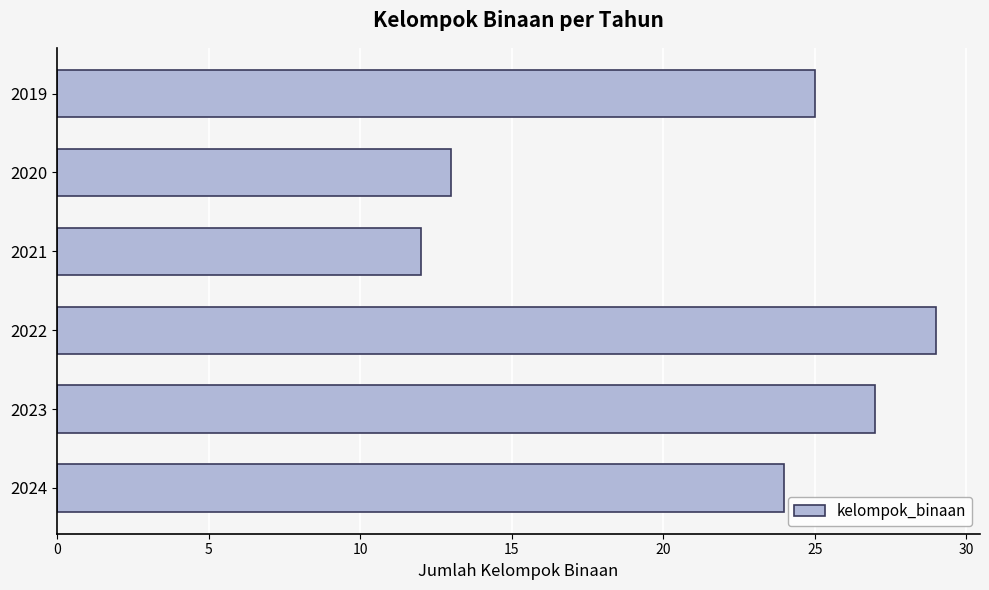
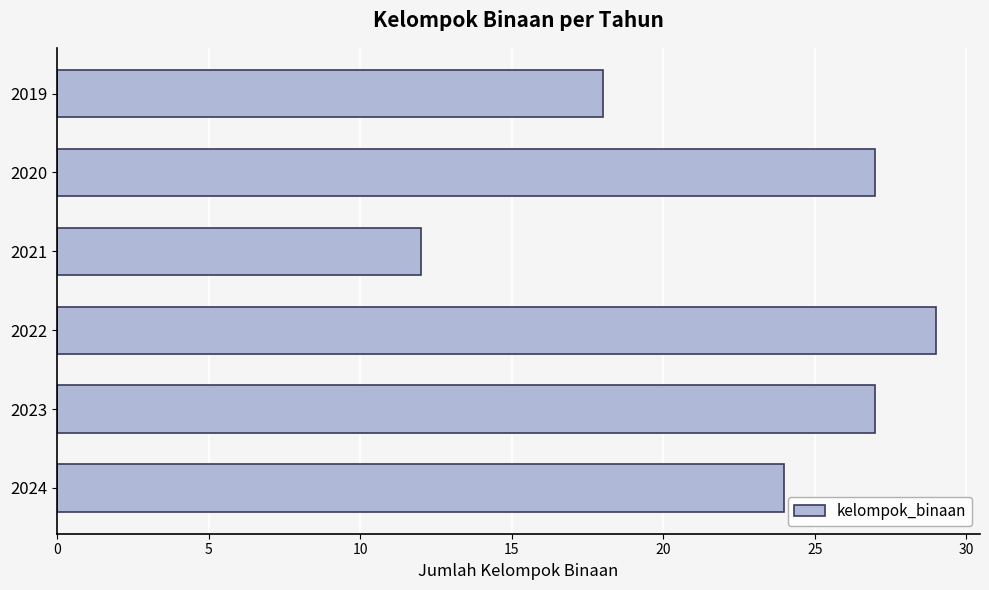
2019: 25 -> 18
2020: 13 -> 27
